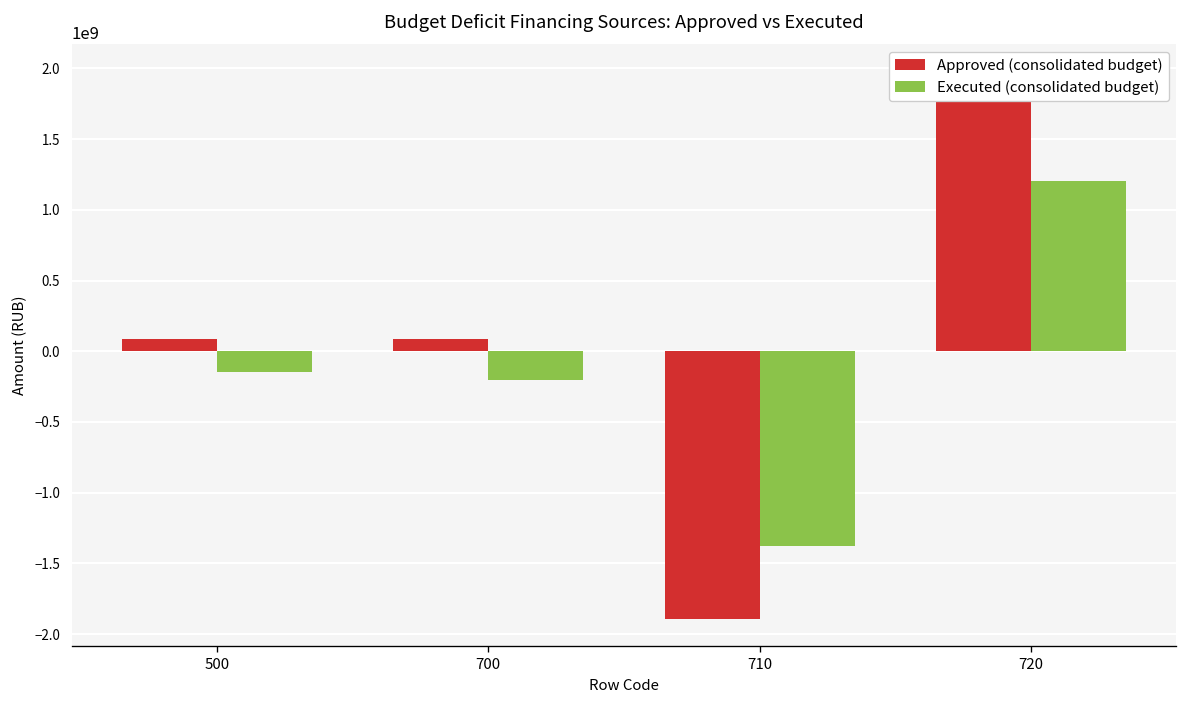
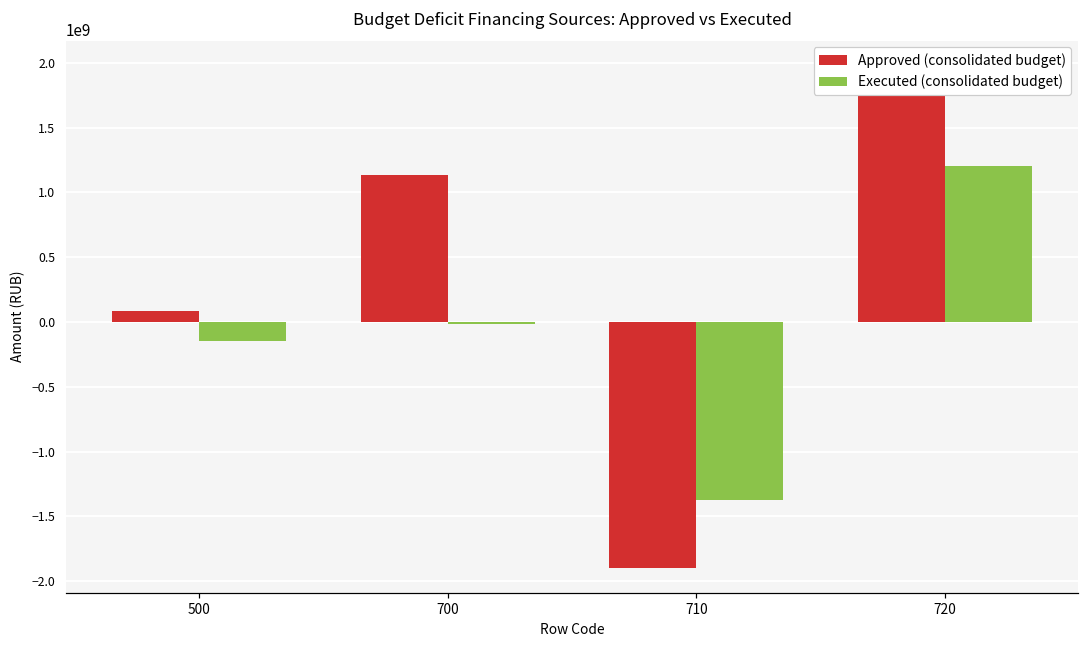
Approved (consolidated budget), 700: 80000000 -> 1130000000
Executed (consolidated budget), 700: -200000000 -> -20000000
